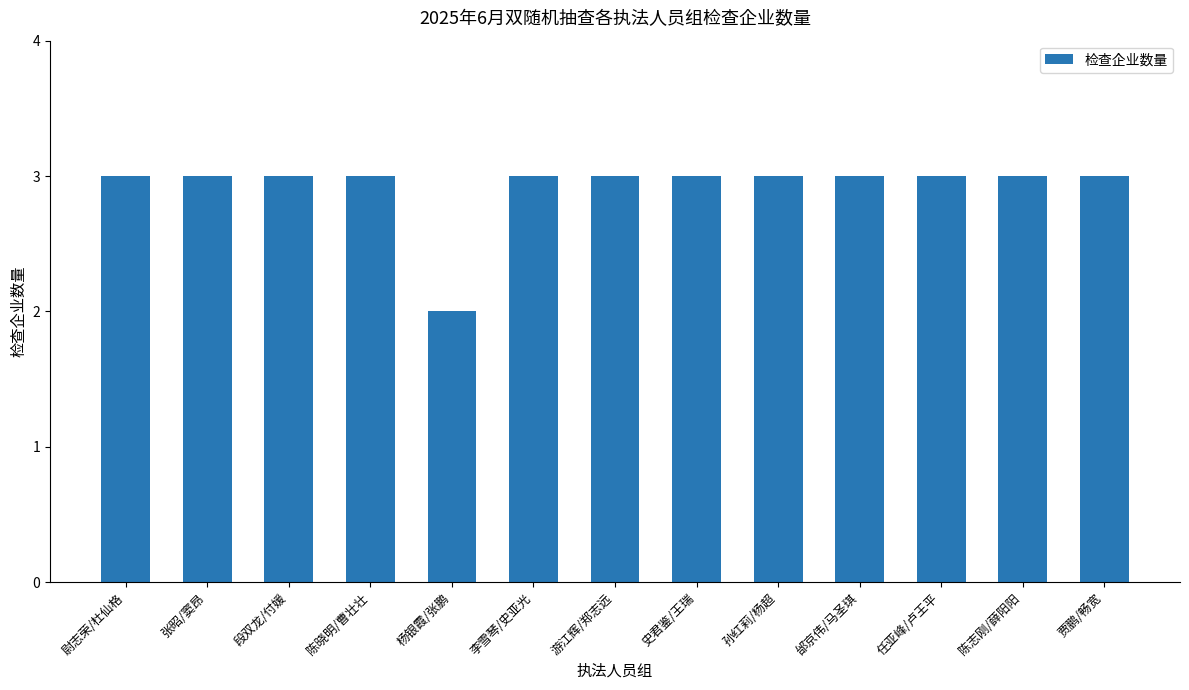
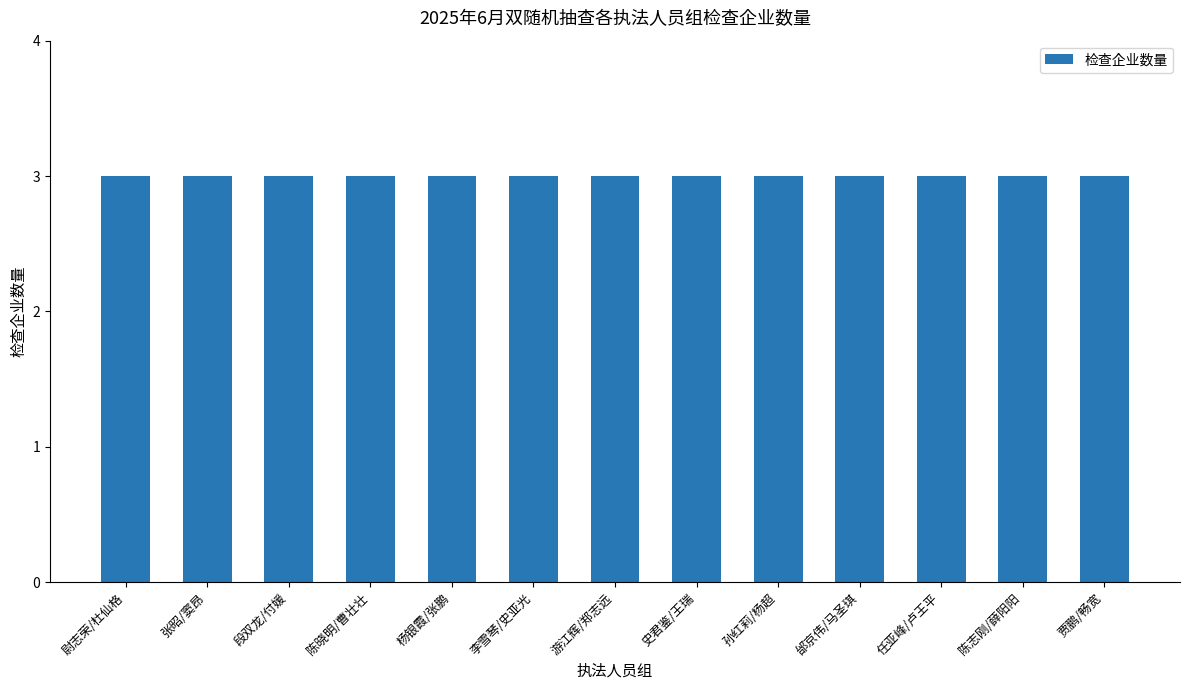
杨银霞/张鹏: 2 -> 3
